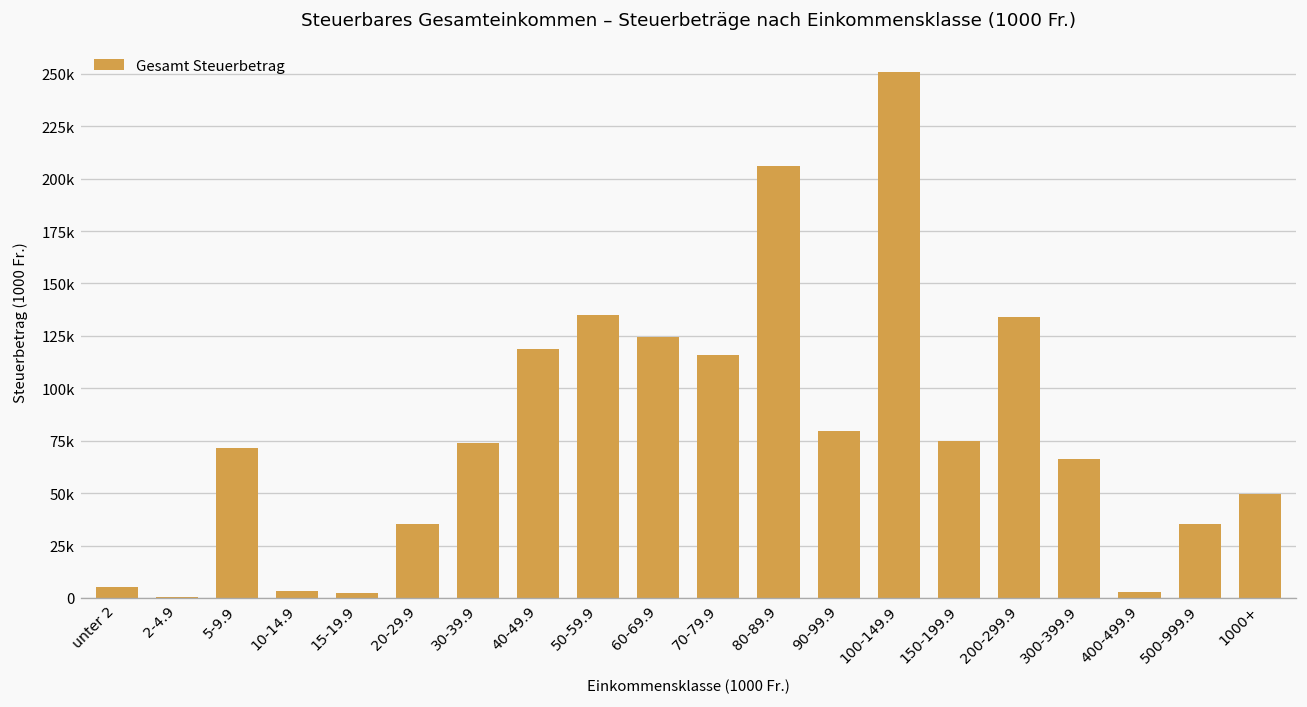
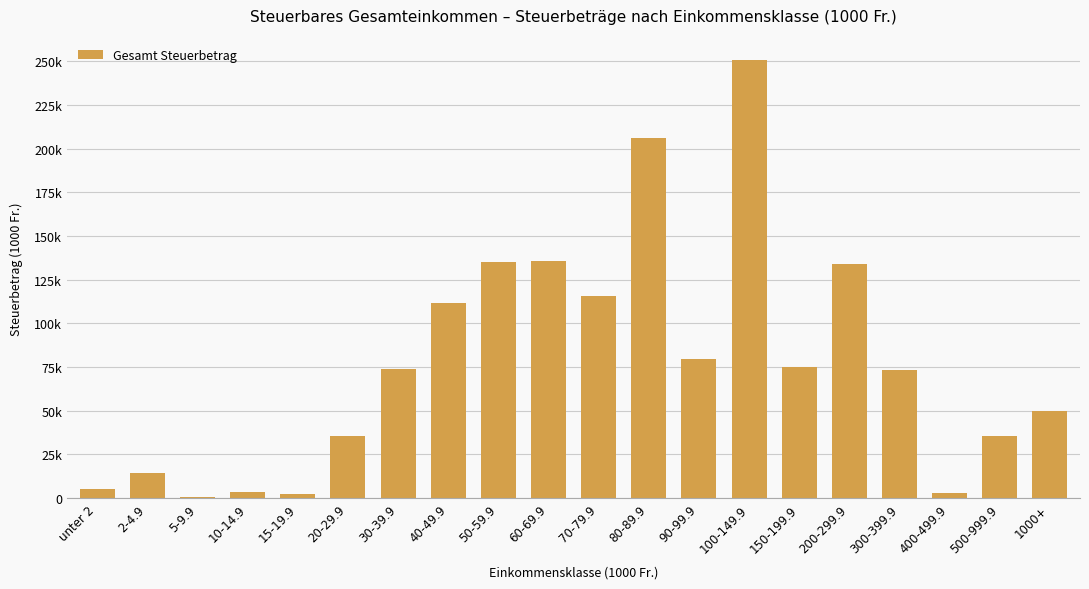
2-4.9: 0 -> 14000
5-9.9: 71000 -> 1000
40-49.9: 119000 -> 112000
60-69.9: 124000 -> 136000
300-399.9: 66000 -> 73000
